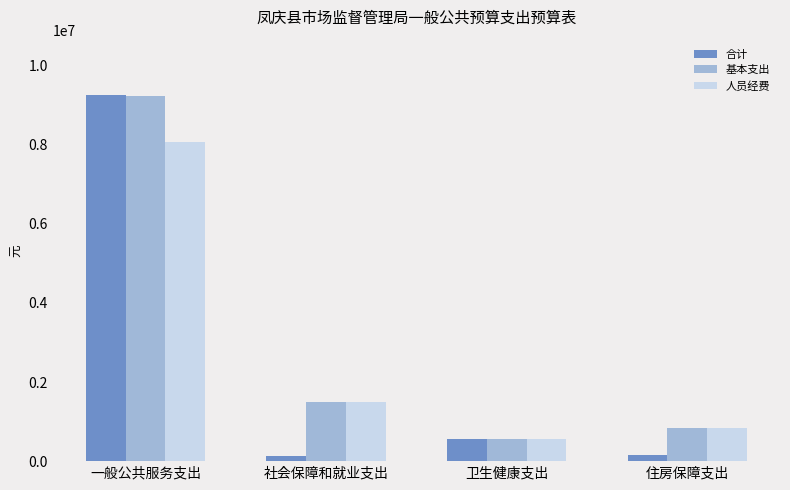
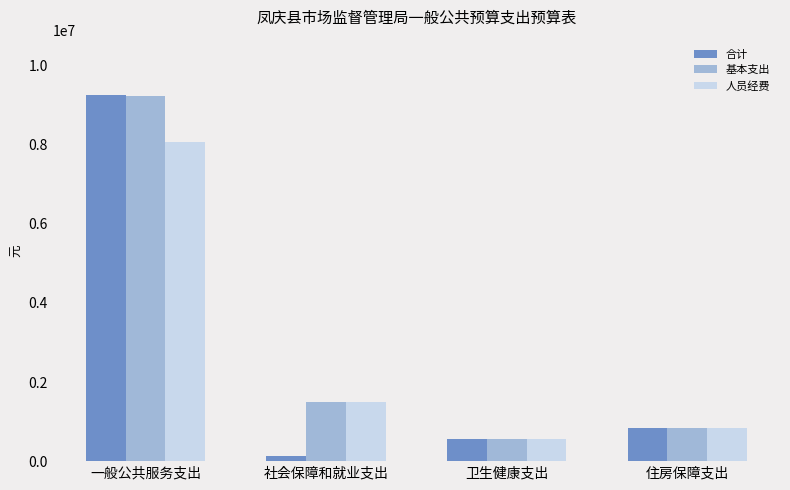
合计, 住房保障支出: 200000 -> 800000
